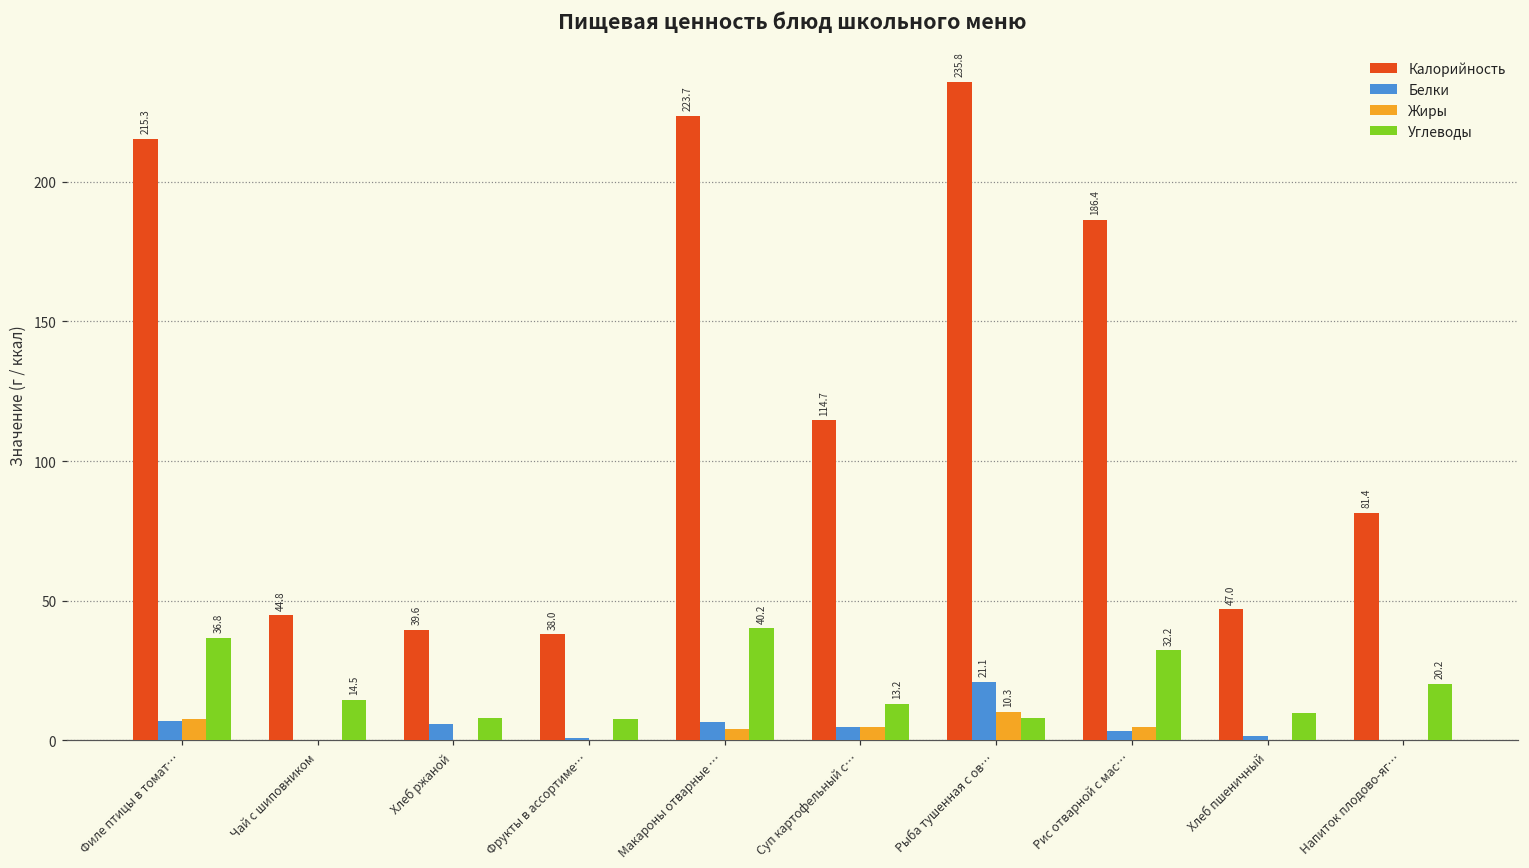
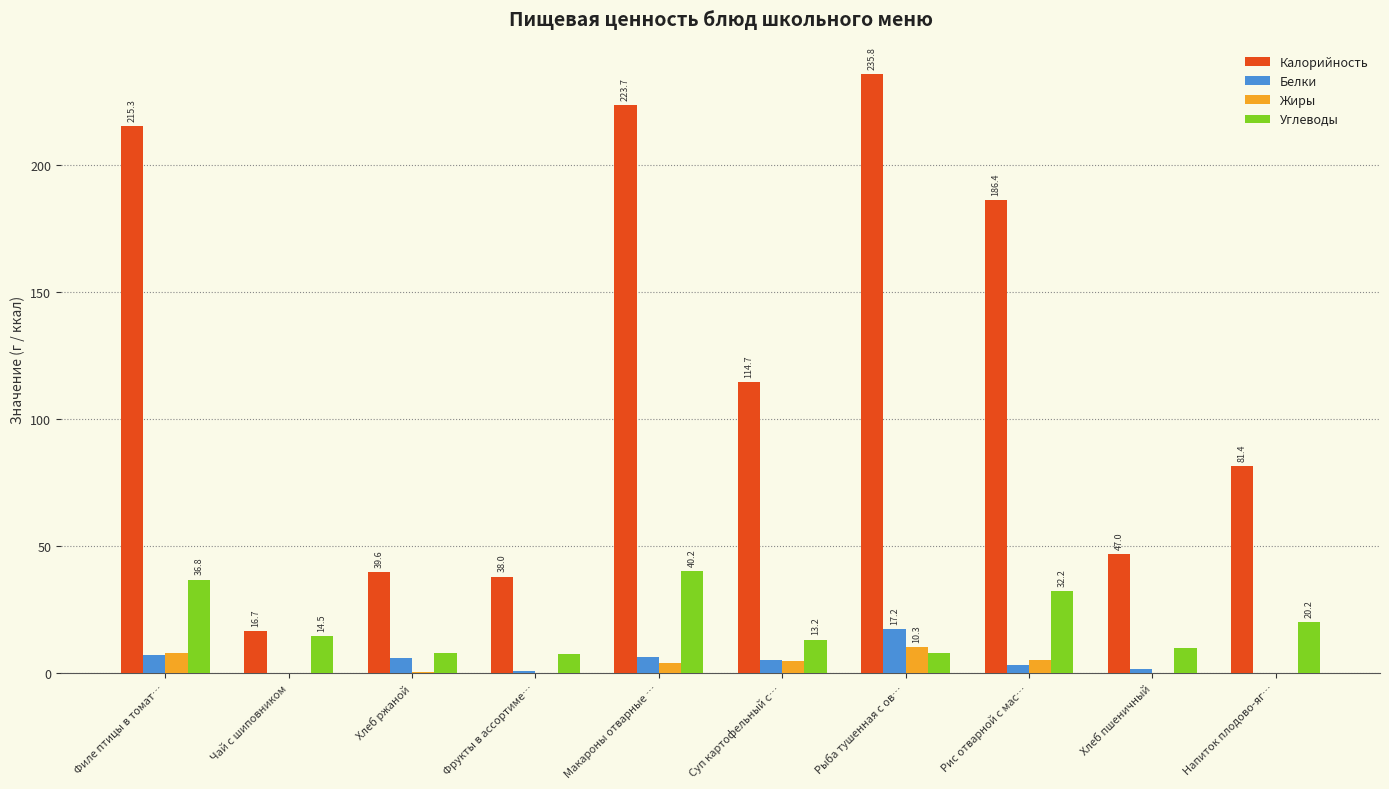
Калорийность, Чай с шиповником: 44.8 -> 16.7
Белки, Рыба тушенная с ов…: 21.1 -> 17.2
